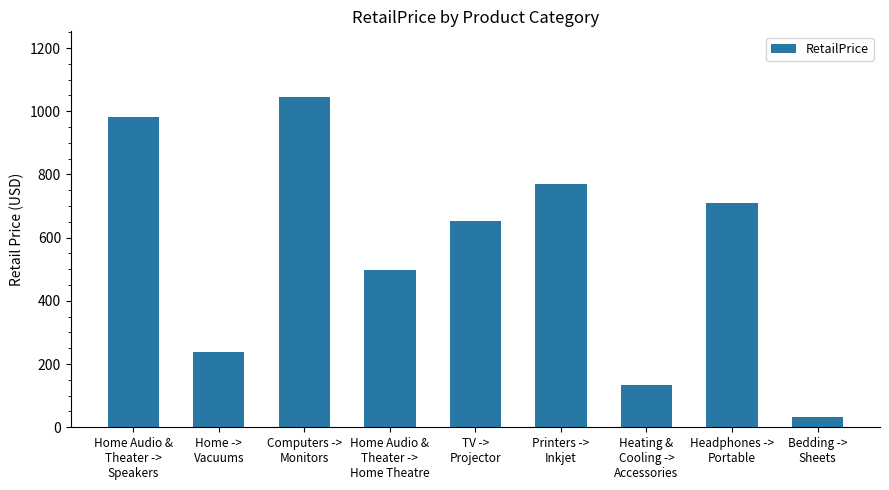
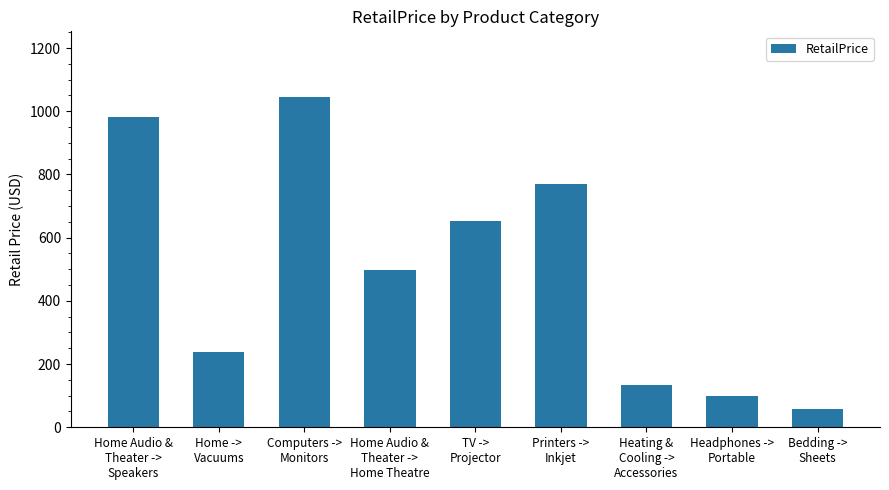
Headphones -> Portable: 710 -> 100
Bedding -> Sheets: 30 -> 60
